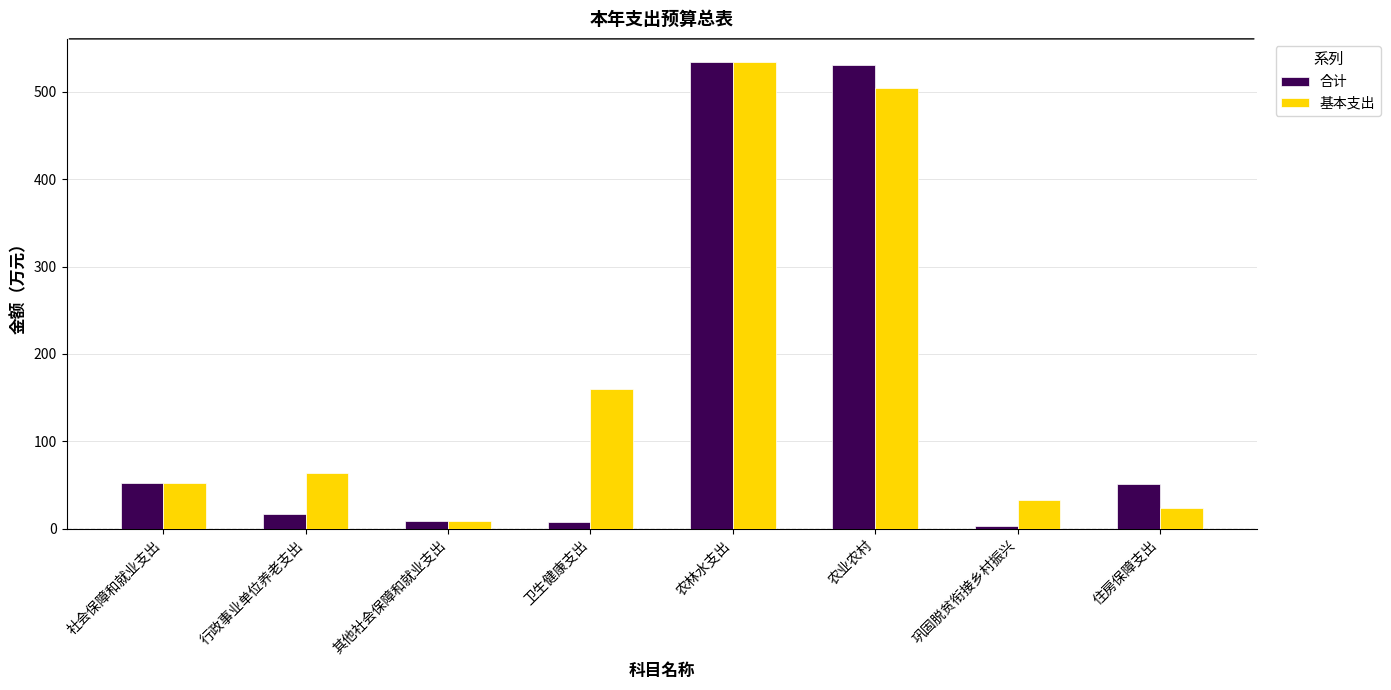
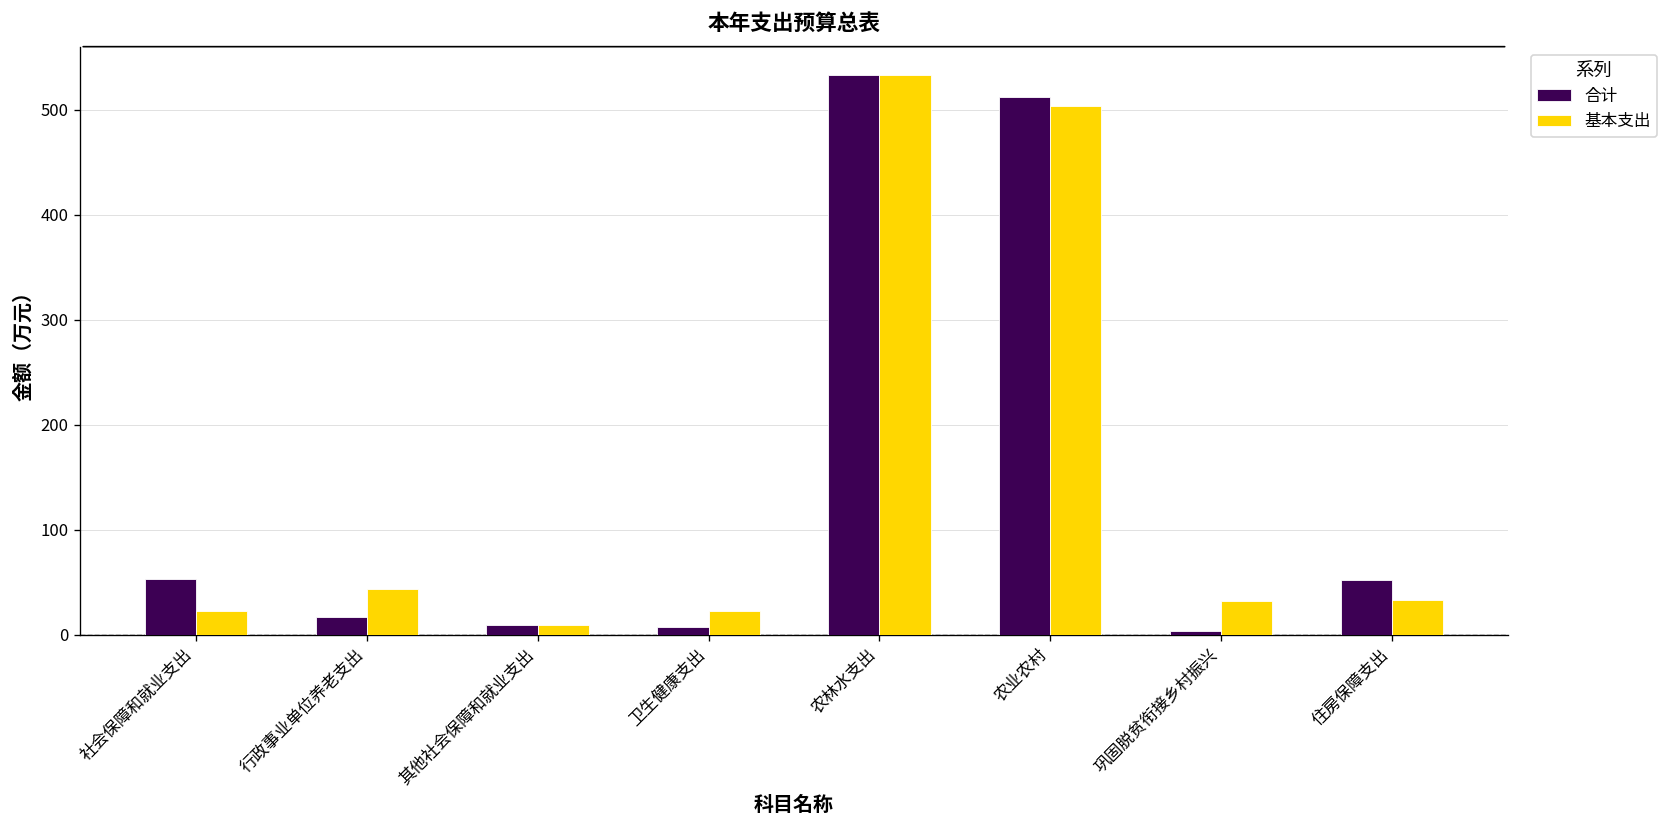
基本支出, 社会保障和就业支出: 50 -> 20
基本支出, 行政事业单位养老支出: 60 -> 40
基本支出, 卫生健康支出: 160 -> 20
合计, 农业农村: 530 -> 510
基本支出, 住房保障支出: 20 -> 30
